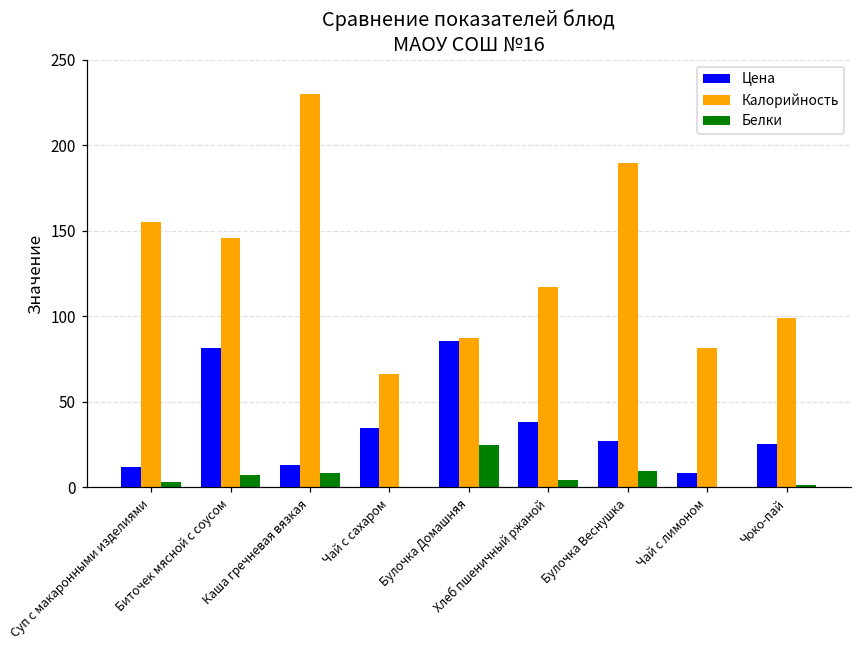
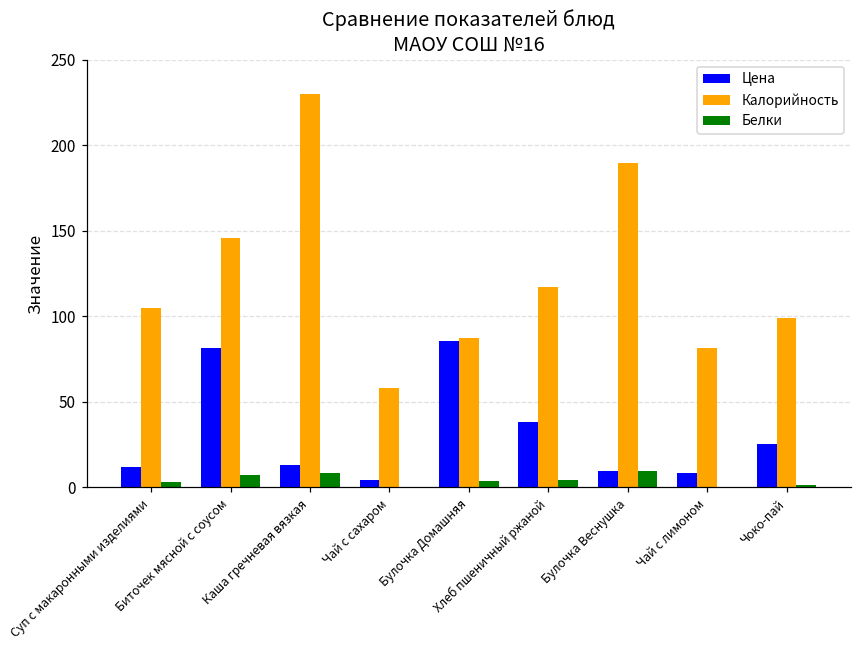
Калорийность, Суп с макаронными изделиями: 155 -> 105
Цена, Чай с сахаром: 35 -> 4
Калорийность, Чай с сахаром: 66 -> 58
Белки, Булочка Домашняя: 25 -> 4
Цена, Булочка Веснушка: 27 -> 10
